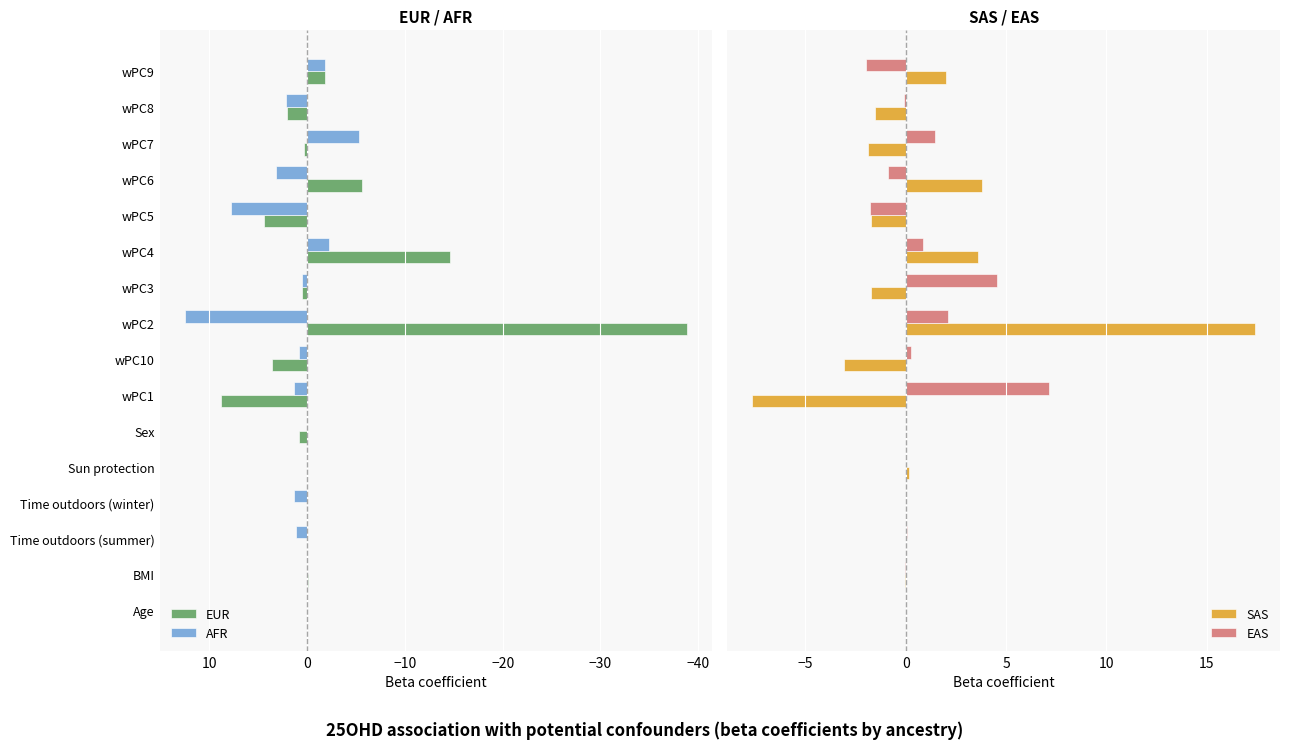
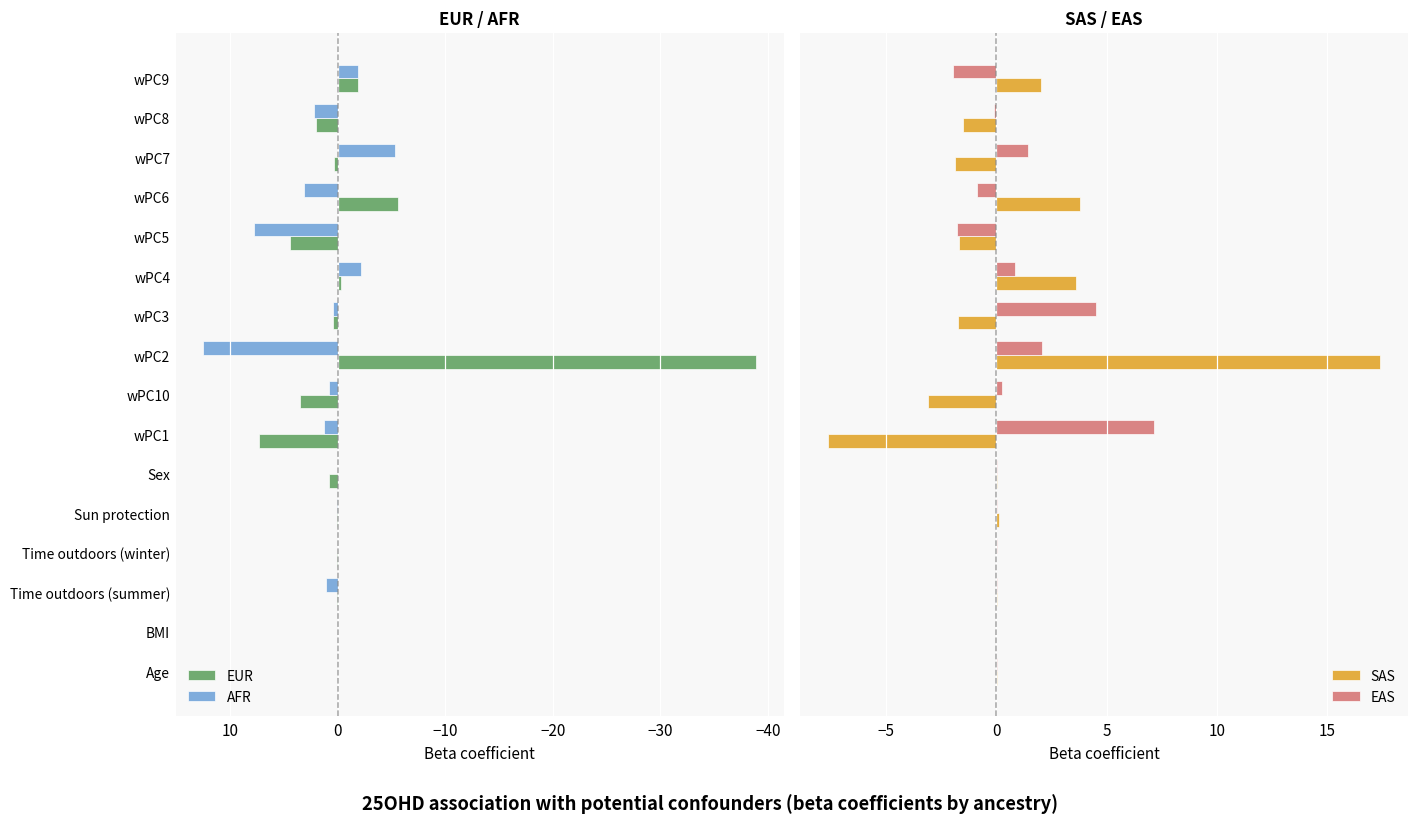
EUR / AFR, EUR, wPC4: -15 -> 0
EUR / AFR, EUR, wPC1: 9 -> 7
EUR / AFR, AFR, Time outdoors (winter): 1 -> 0
